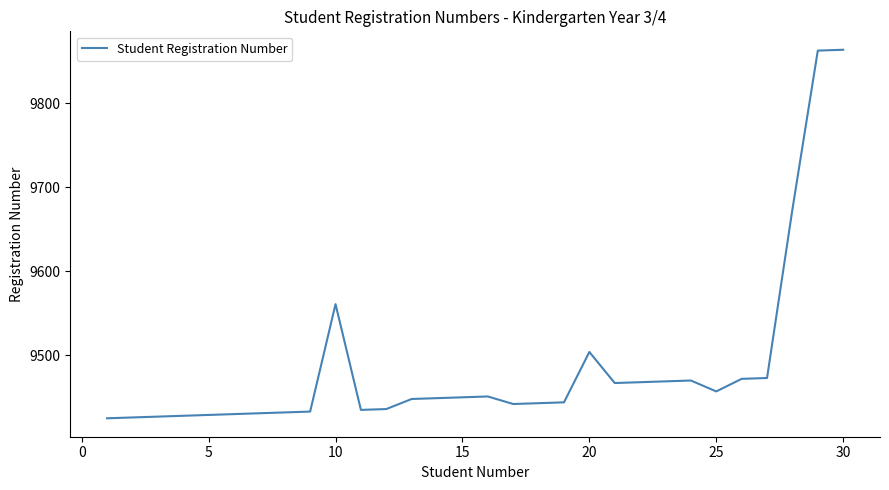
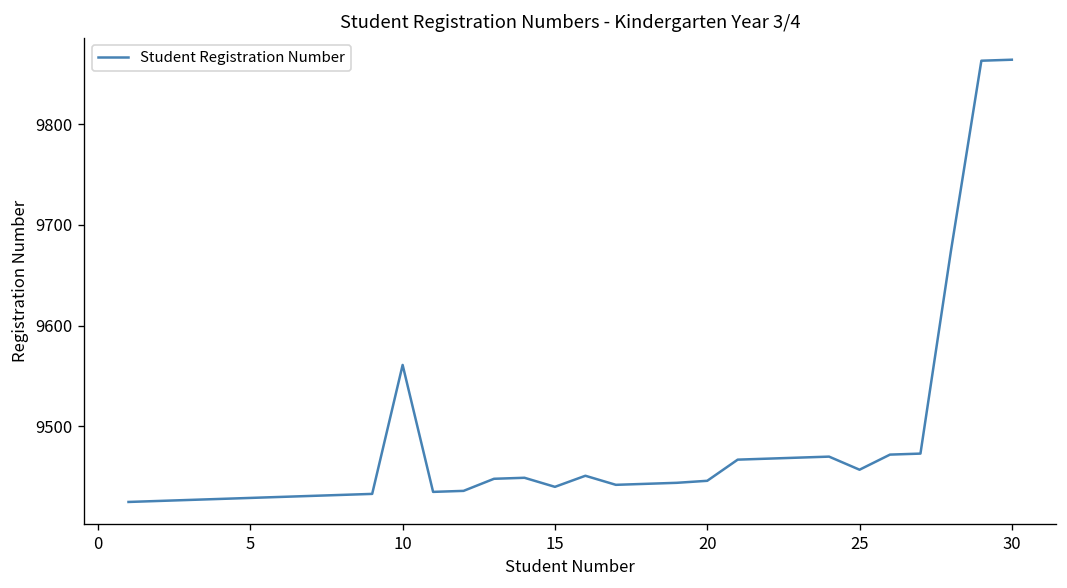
15: 9450 -> 9440
20: 9500 -> 9450
